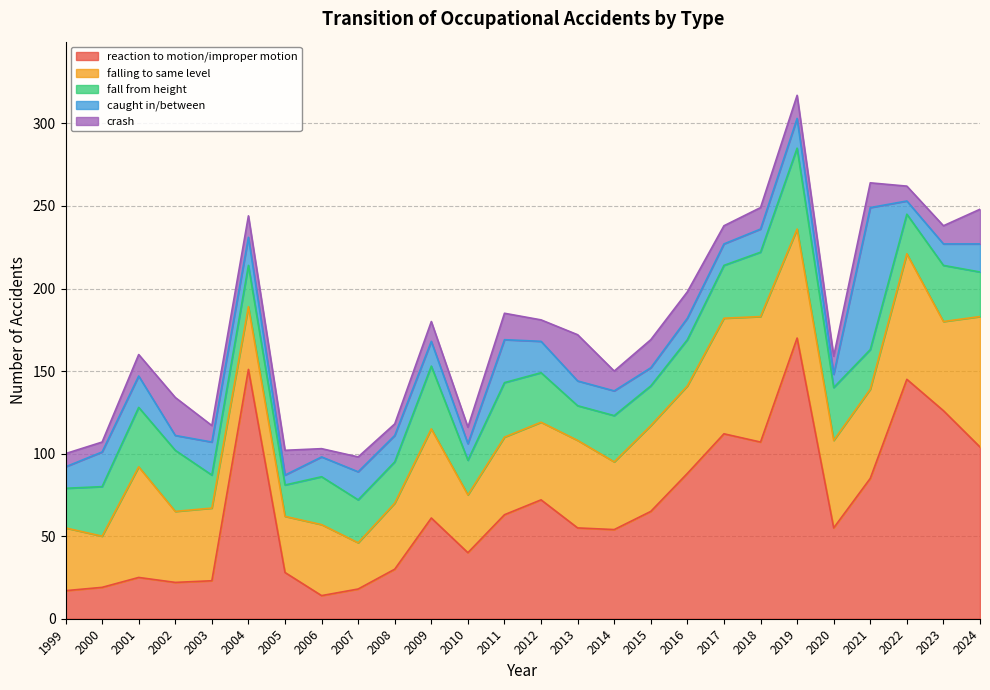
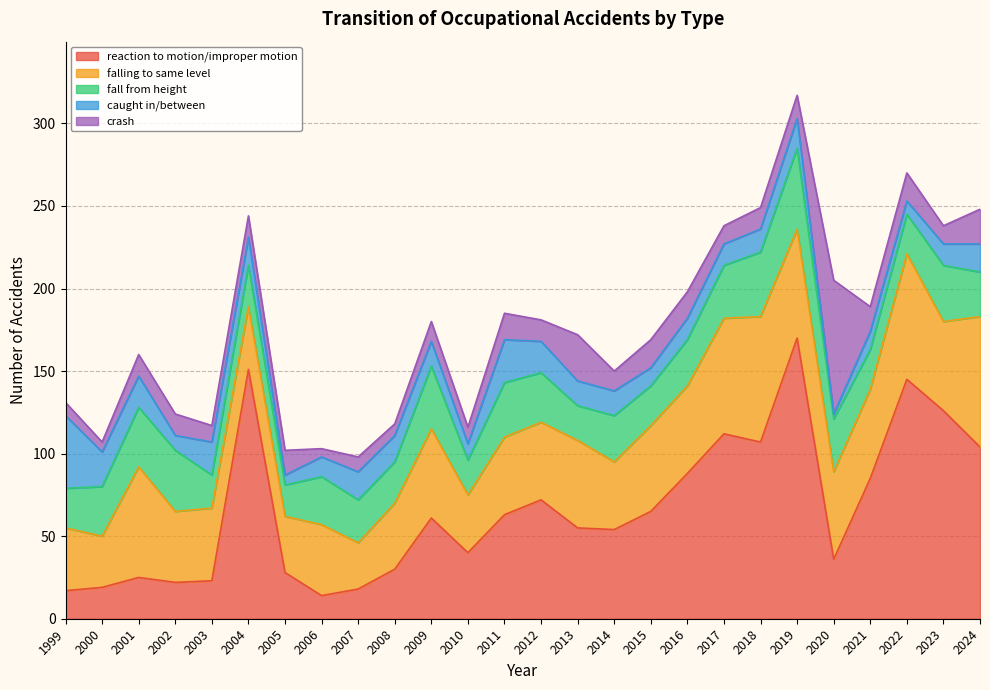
caught in/between, 1999: 13 -> 44
crash, 2002: 23 -> 13
reaction to motion/improper motion, 2020: 55 -> 36
caught in/between, 2020: 8 -> 3
crash, 2020: 11 -> 81
caught in/between, 2021: 86 -> 11
crash, 2022: 9 -> 17
